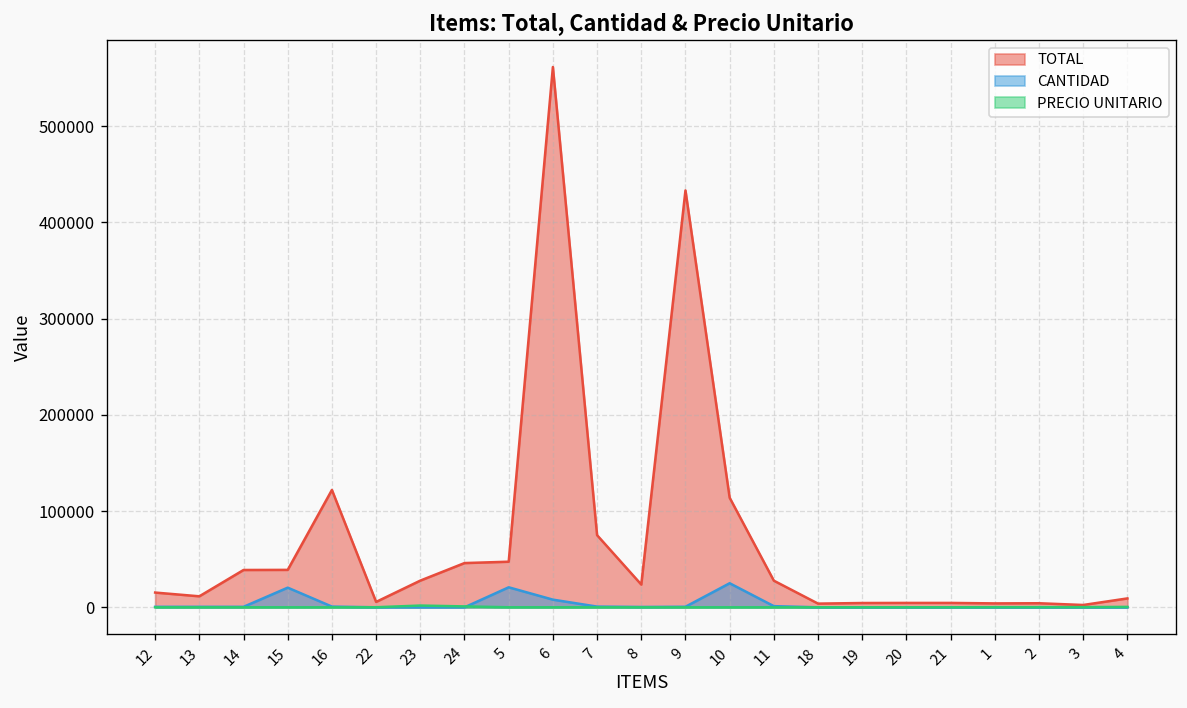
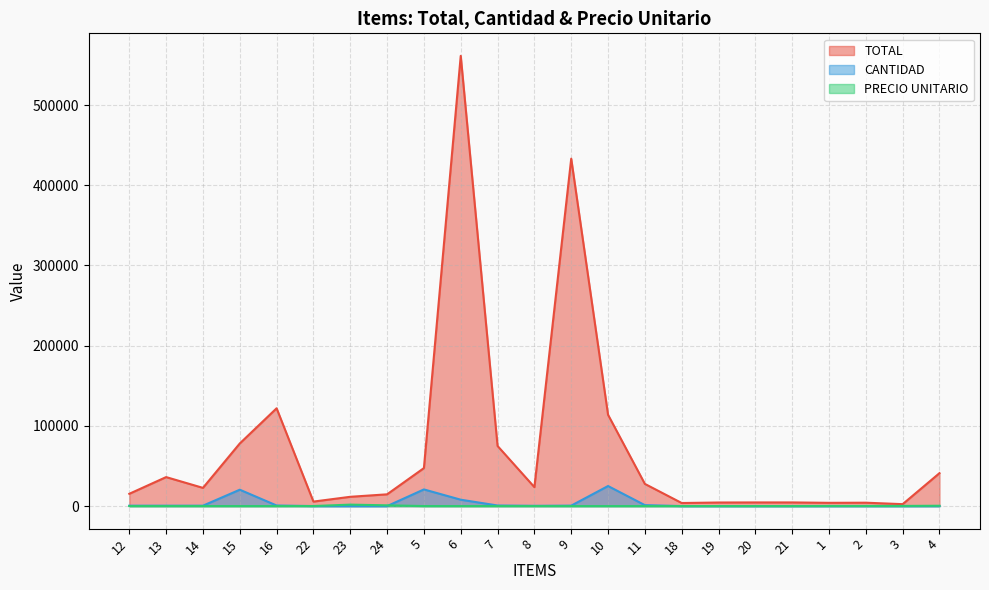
TOTAL, 13: 10000 -> 40000
TOTAL, 14: 40000 -> 20000
TOTAL, 15: 40000 -> 80000
TOTAL, 23: 30000 -> 10000
TOTAL, 24: 50000 -> 10000
TOTAL, 4: 10000 -> 40000
